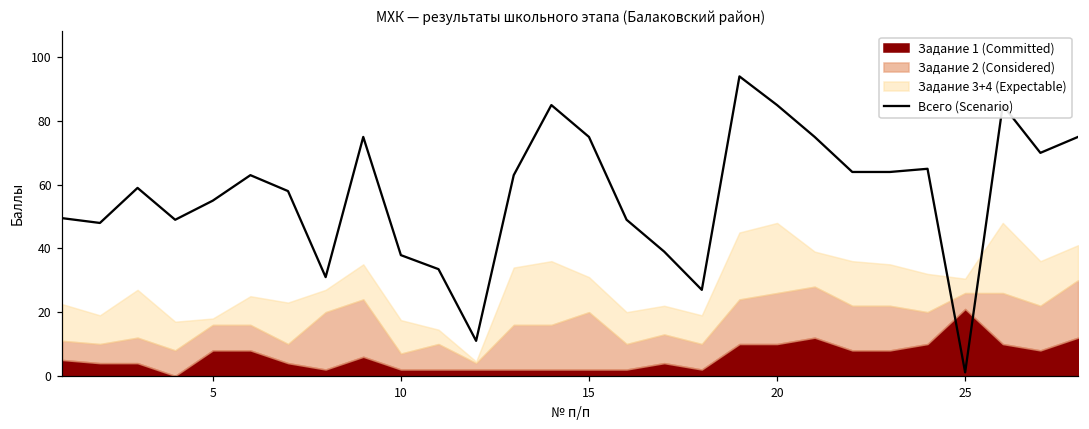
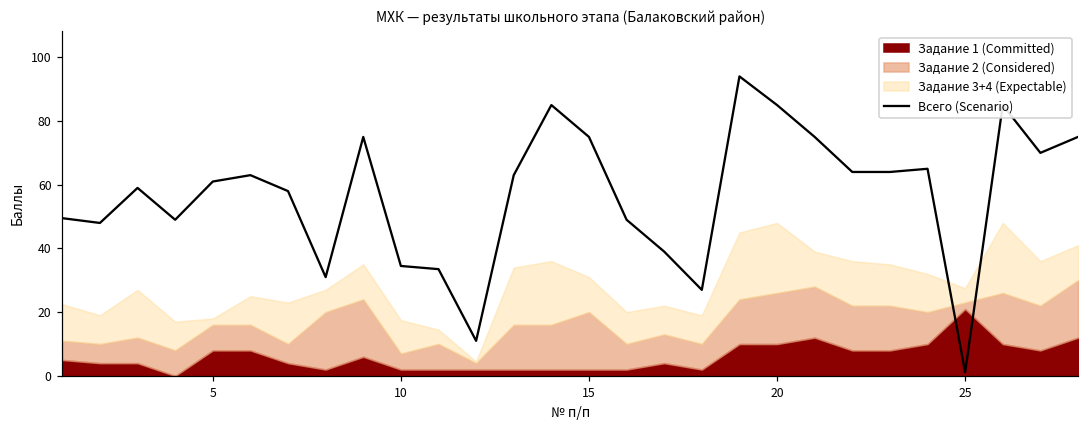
Всего (Scenario), 5: 55 -> 61
Всего (Scenario), 10: 38 -> 35
Задание 2 (Considered), 25: 5 -> 2
